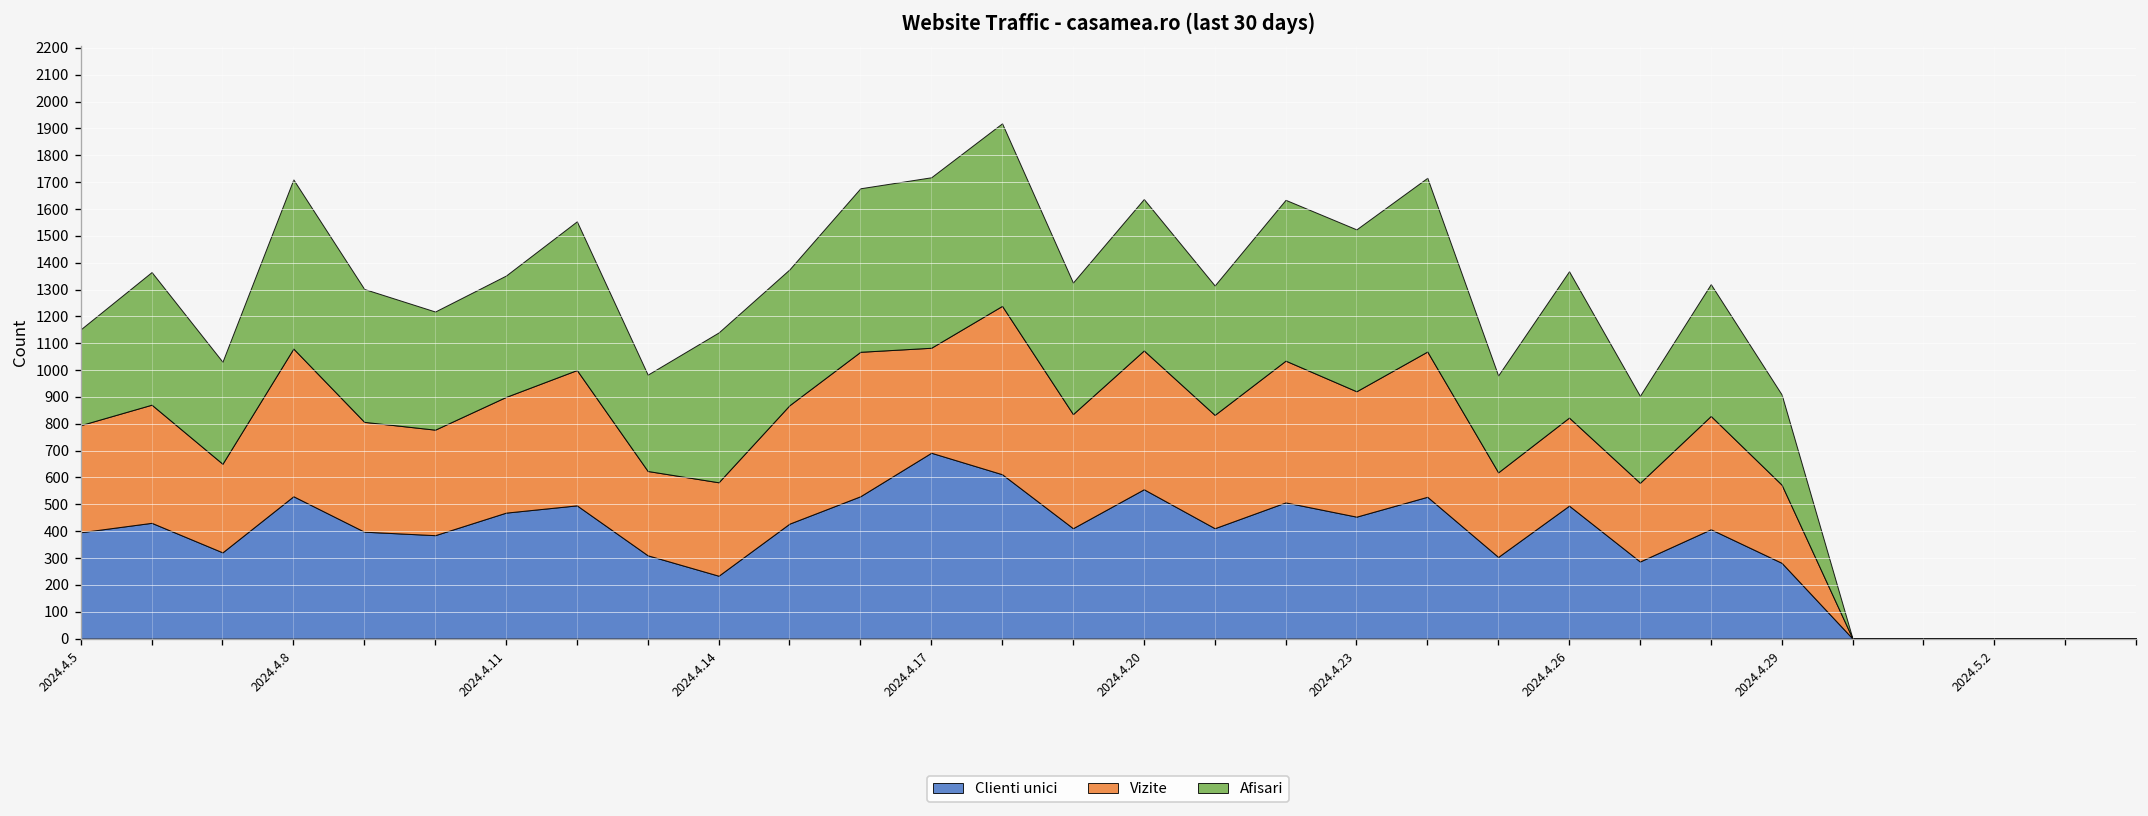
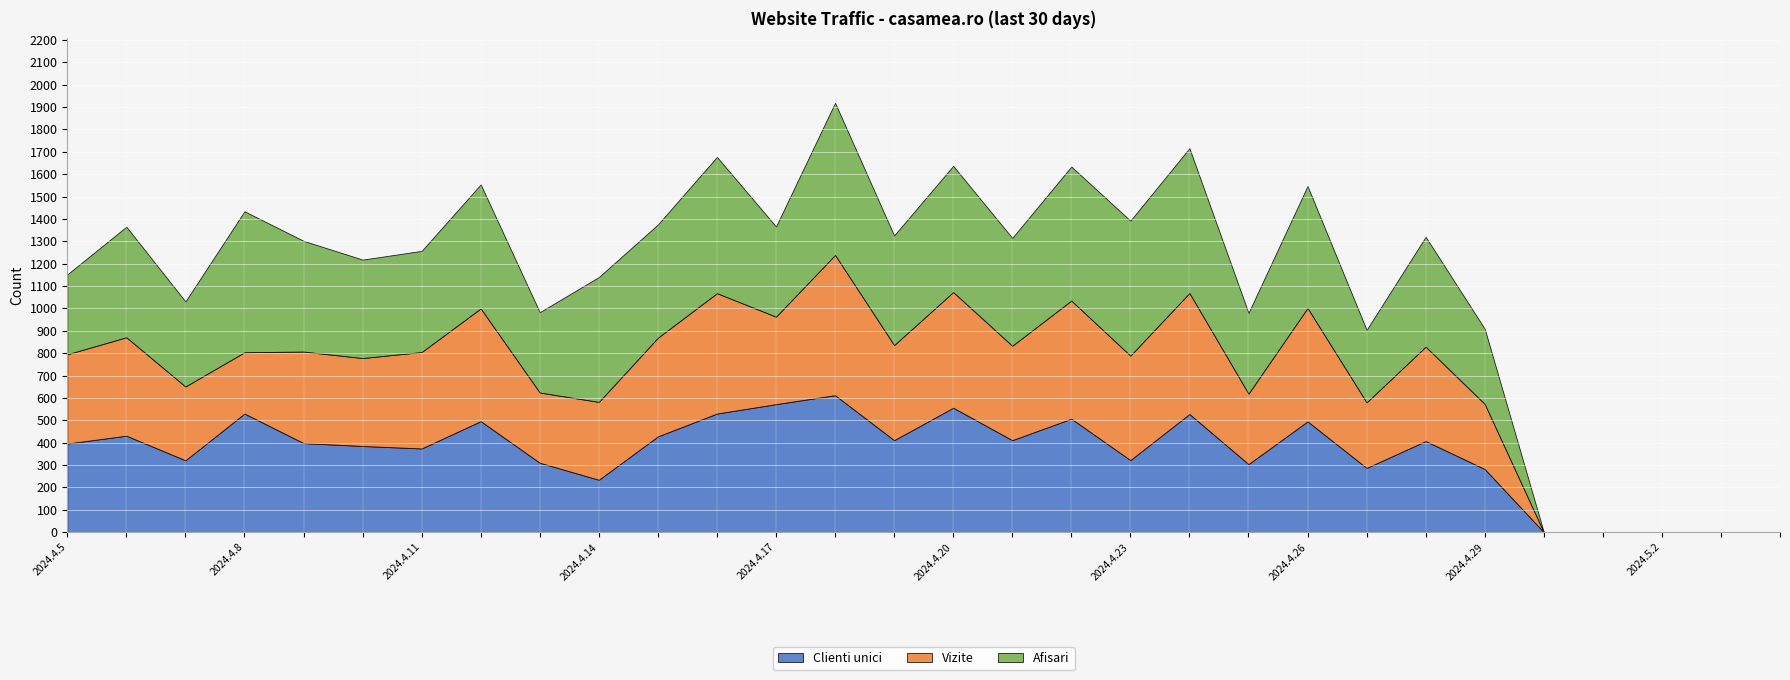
Vizite, 2024.4.8: 550 -> 270
Clienti unici, 2024.4.11: 470 -> 370
Clienti unici, 2024.4.17: 690 -> 570
Afisari, 2024.4.17: 640 -> 400
Clienti unici, 2024.4.23: 450 -> 320
Vizite, 2024.4.26: 330 -> 510
